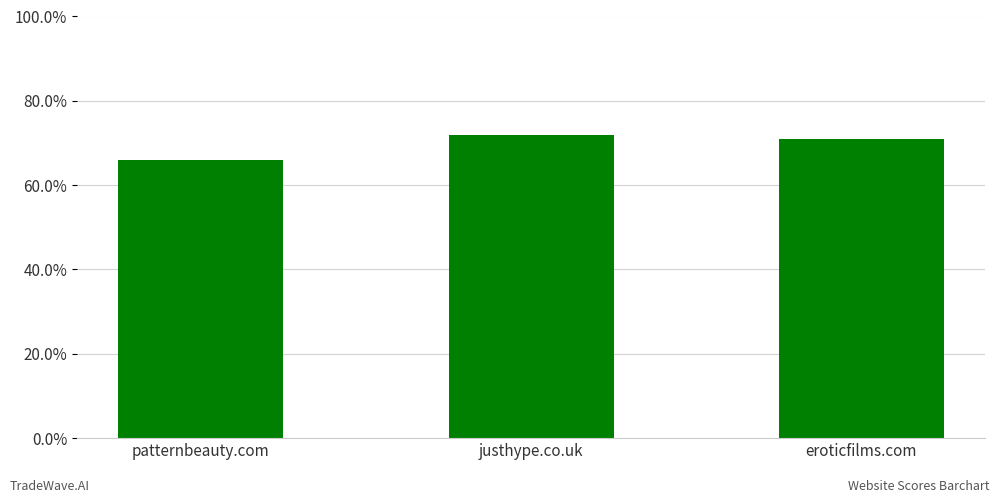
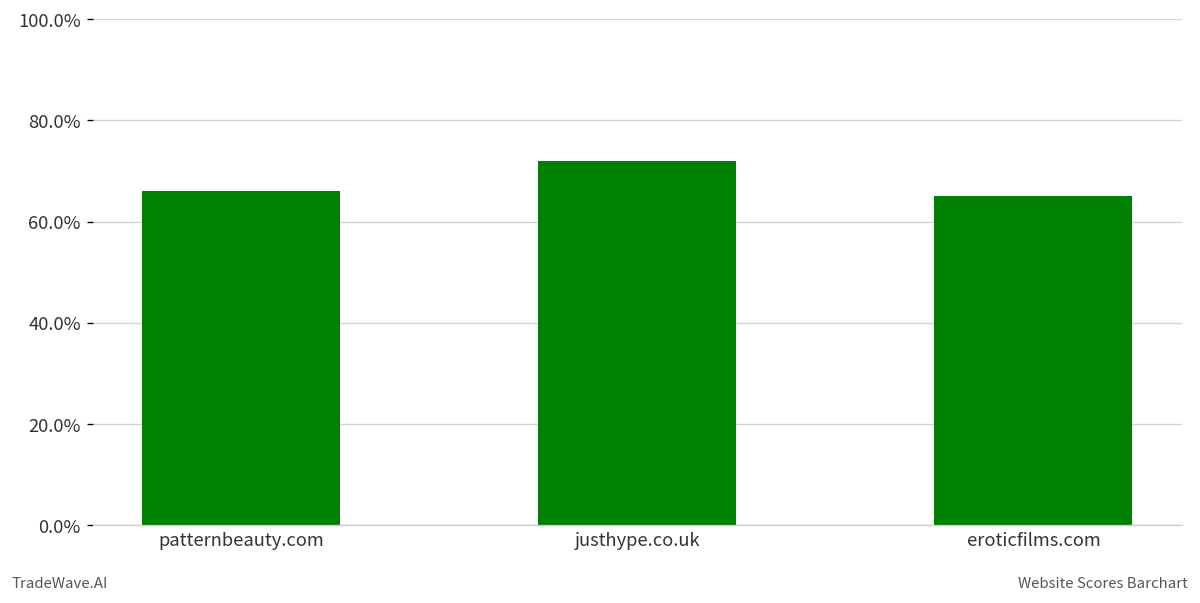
eroticfilms.com: 71% -> 65%
